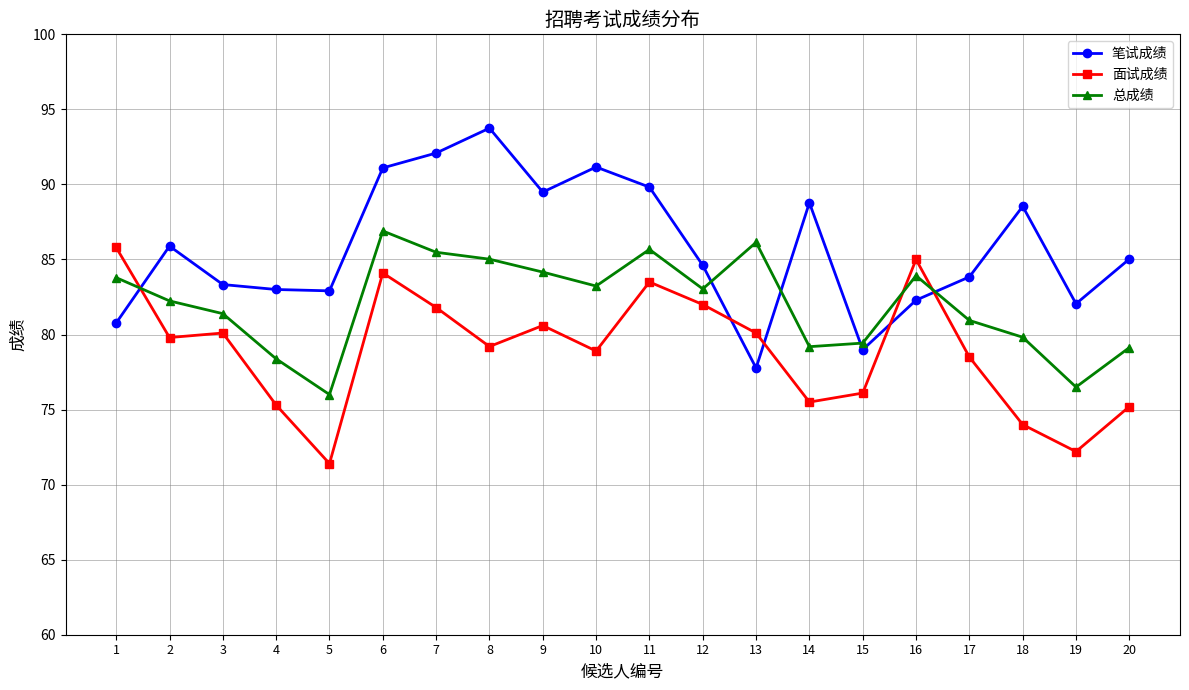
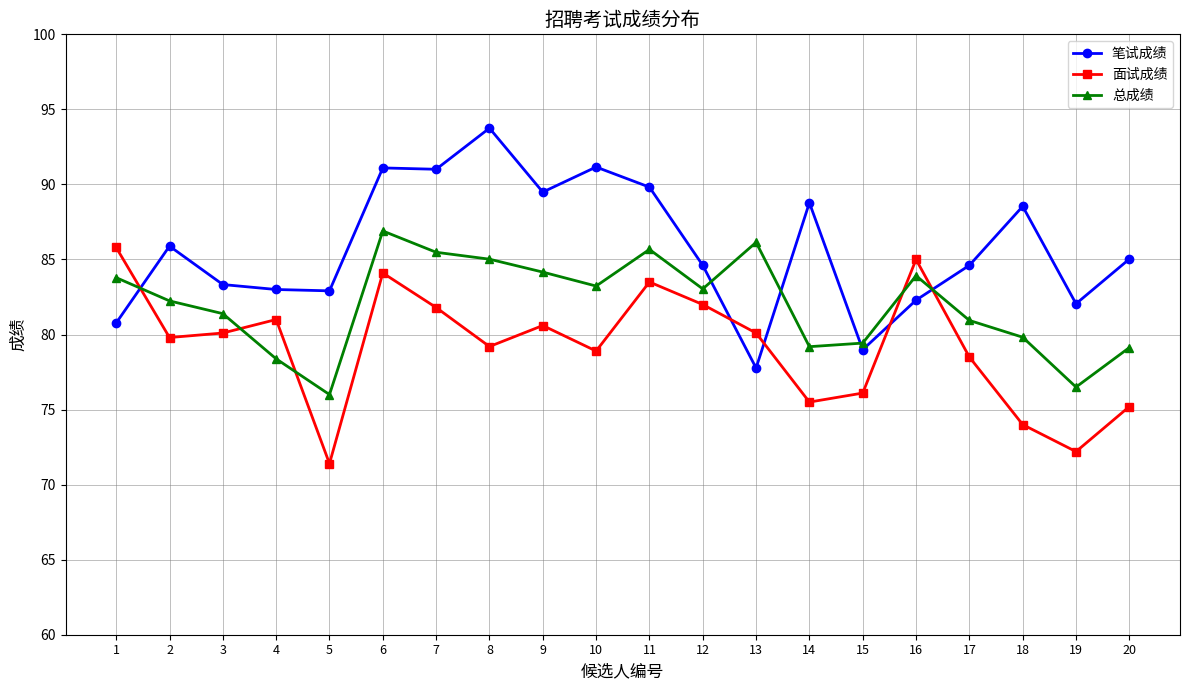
面试成绩, 4: 75.3 -> 81.0
笔试成绩, 7: 92.1 -> 91.0
笔试成绩, 17: 83.8 -> 84.6
